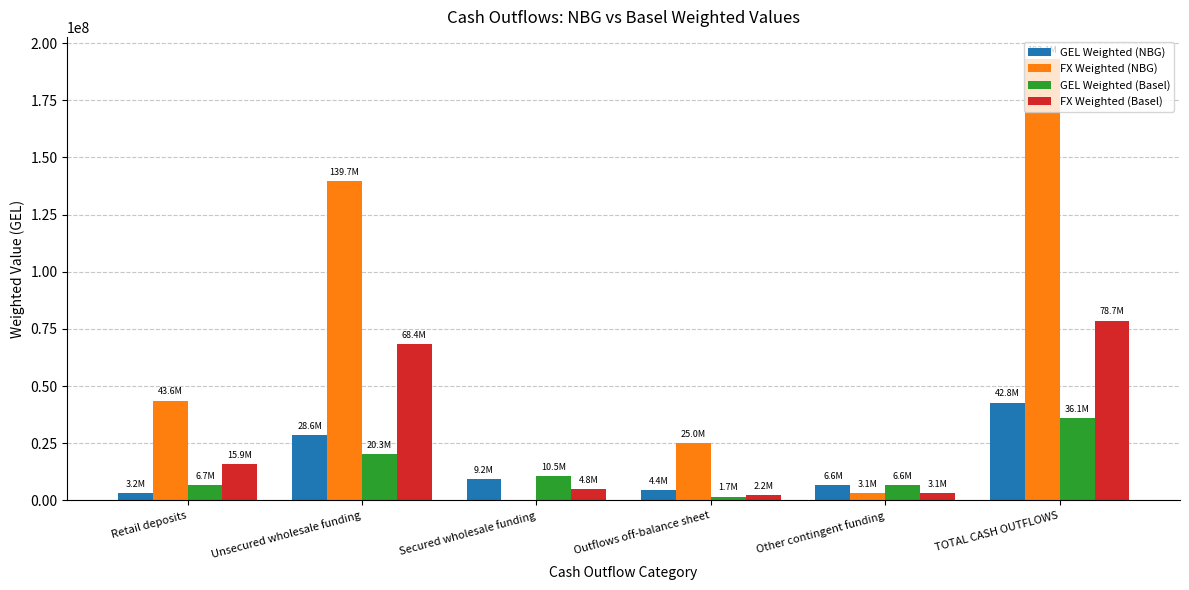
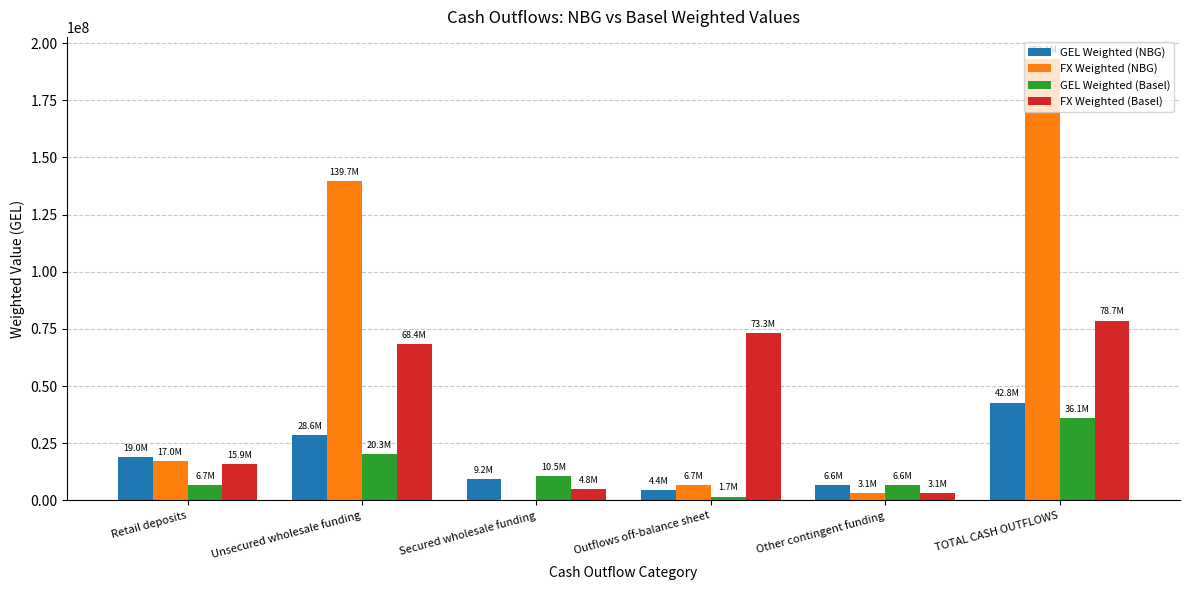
GEL Weighted (NBG), Retail deposits: 3.2M -> 19.0M
FX Weighted (NBG), Retail deposits: 43.6M -> 17.0M
FX Weighted (NBG), Outflows off-balance sheet: 25.0M -> 6.7M
FX Weighted (Basel), Outflows off-balance sheet: 2.2M -> 73.3M
